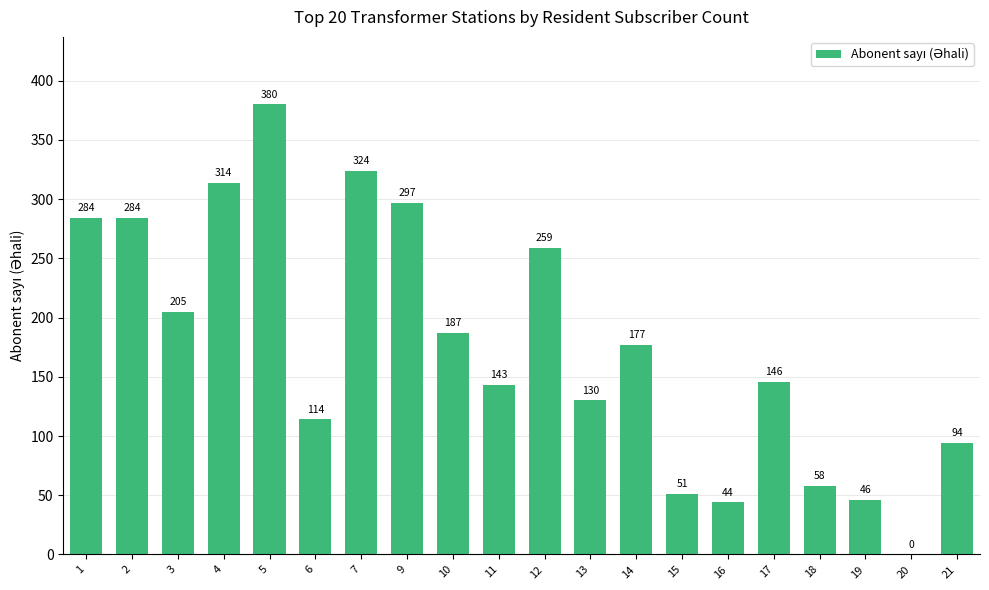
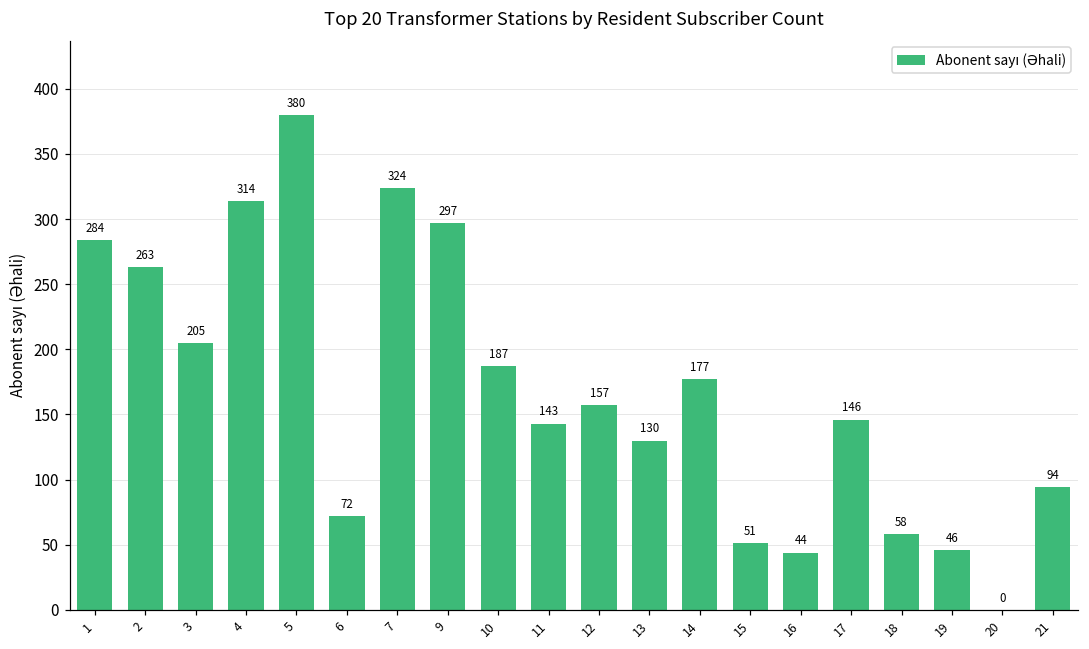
2: 284 -> 263
6: 114 -> 72
12: 259 -> 157
